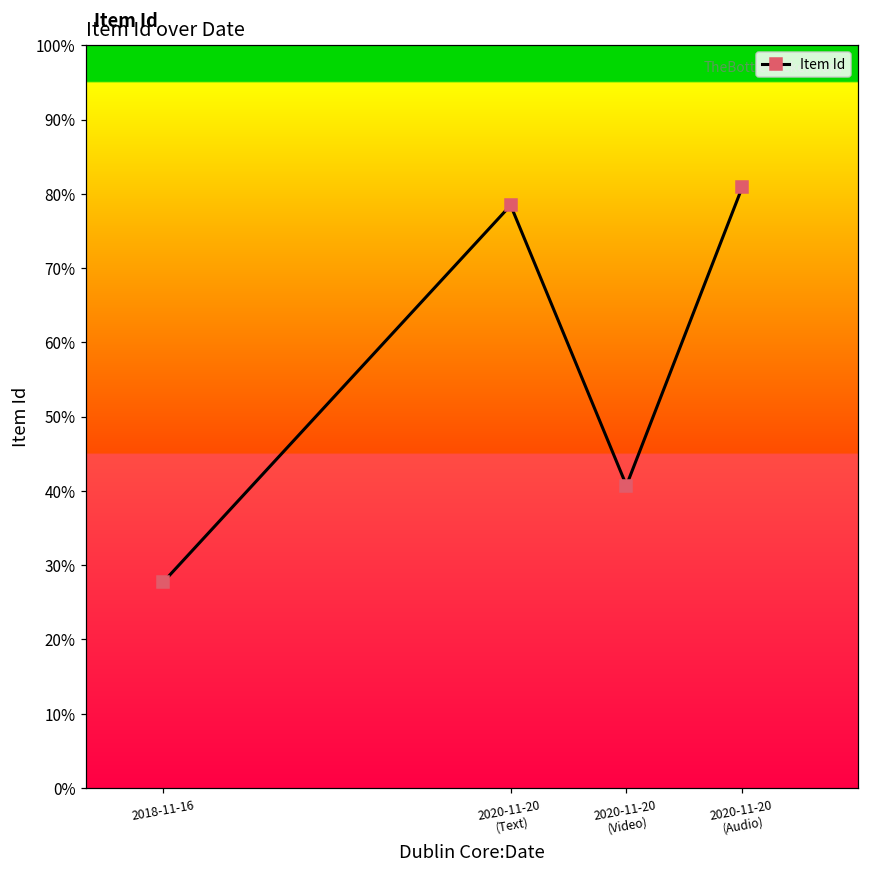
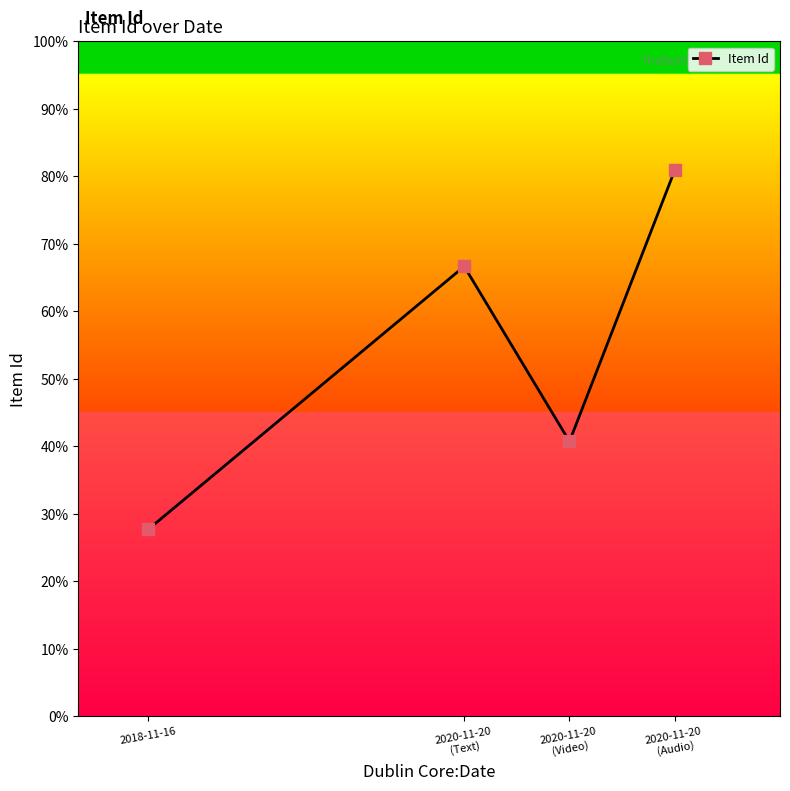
2020-11-20 (Text): 78% -> 67%
